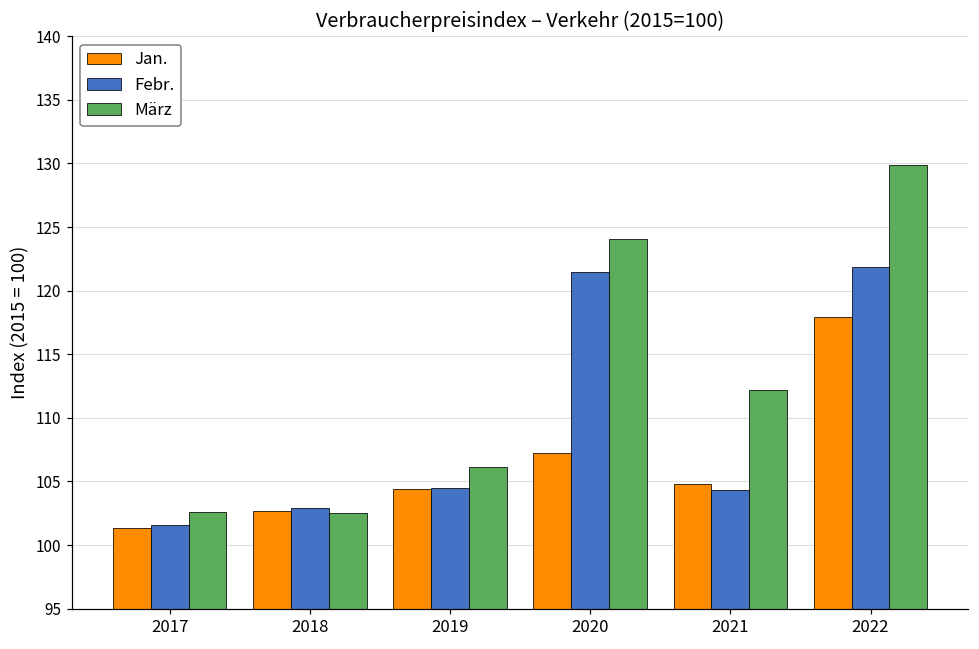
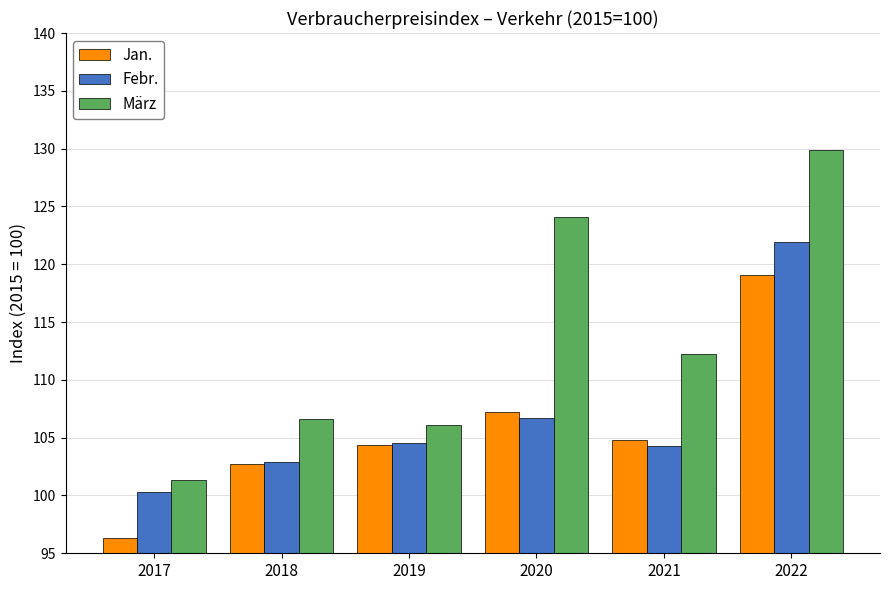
Jan., 2017: 101.3 -> 96.3
Febr., 2017: 101.6 -> 100.3
März, 2017: 102.6 -> 101.3
März, 2018: 102.5 -> 106.6
Febr., 2020: 121.5 -> 106.7
Jan., 2022: 117.9 -> 119.1
